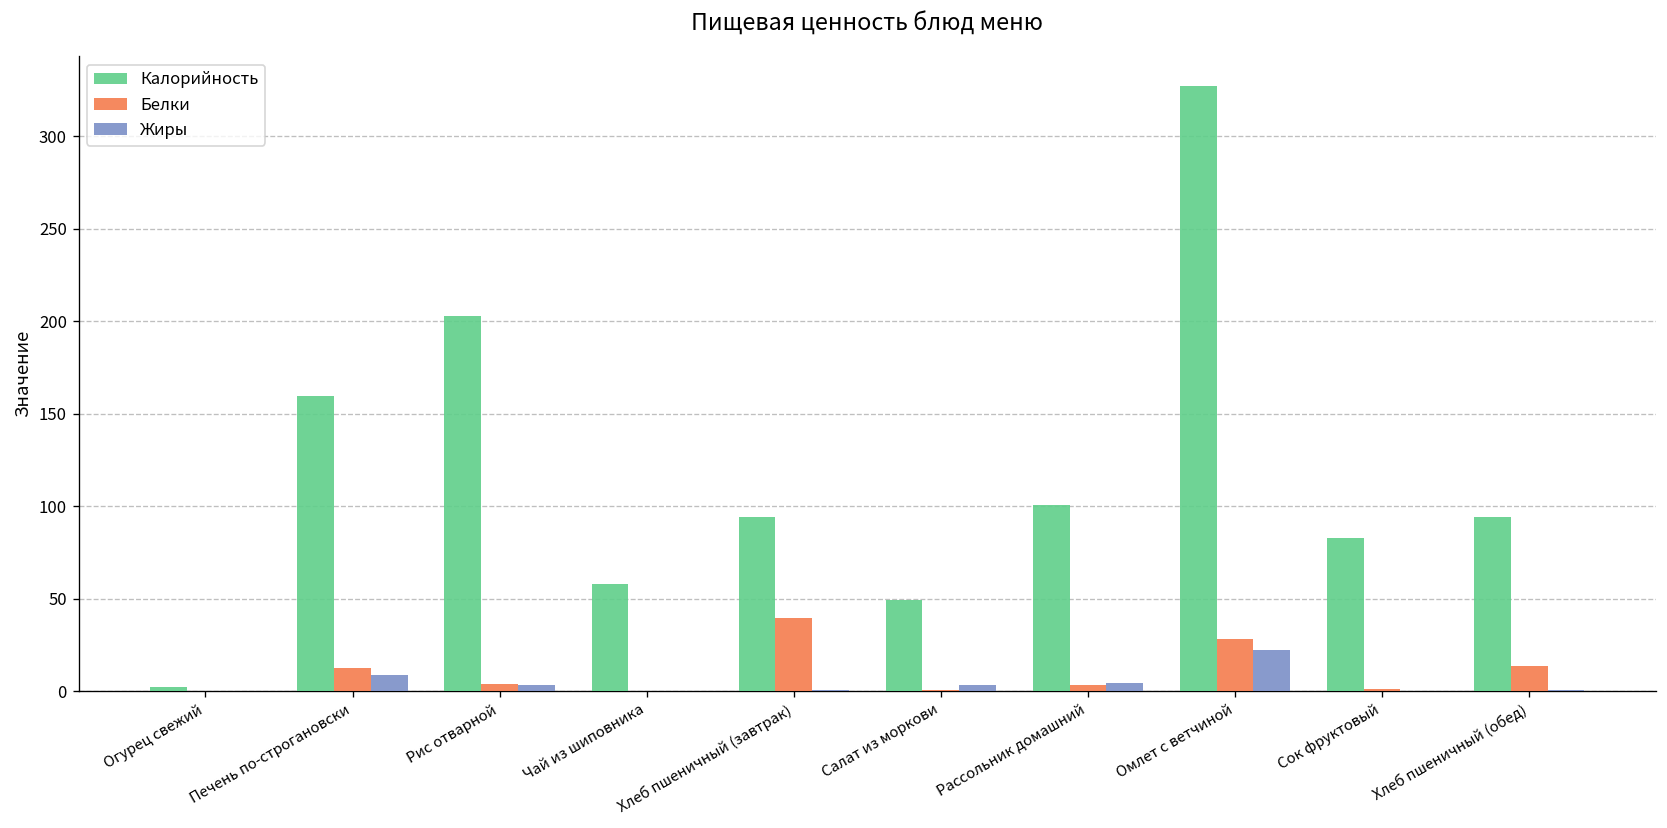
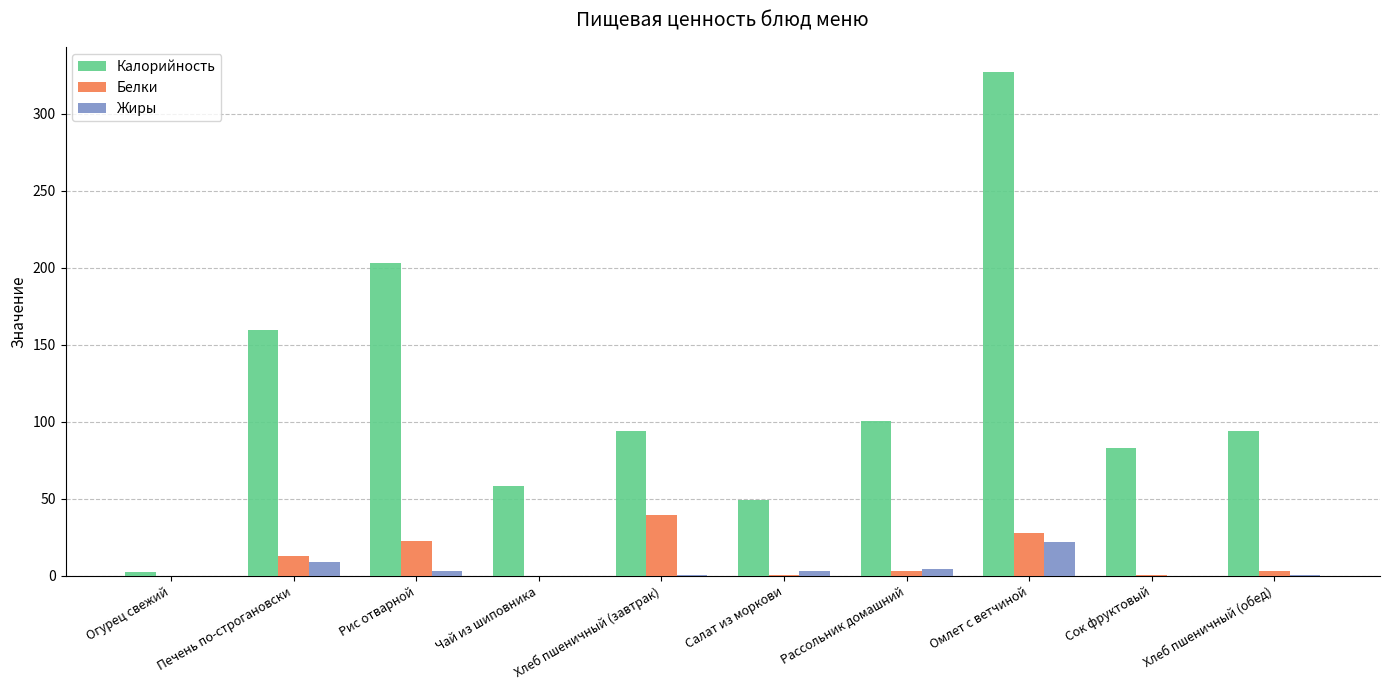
Белки, Рис отварной: 4 -> 22
Белки, Хлеб пшеничный (обед): 14 -> 3
